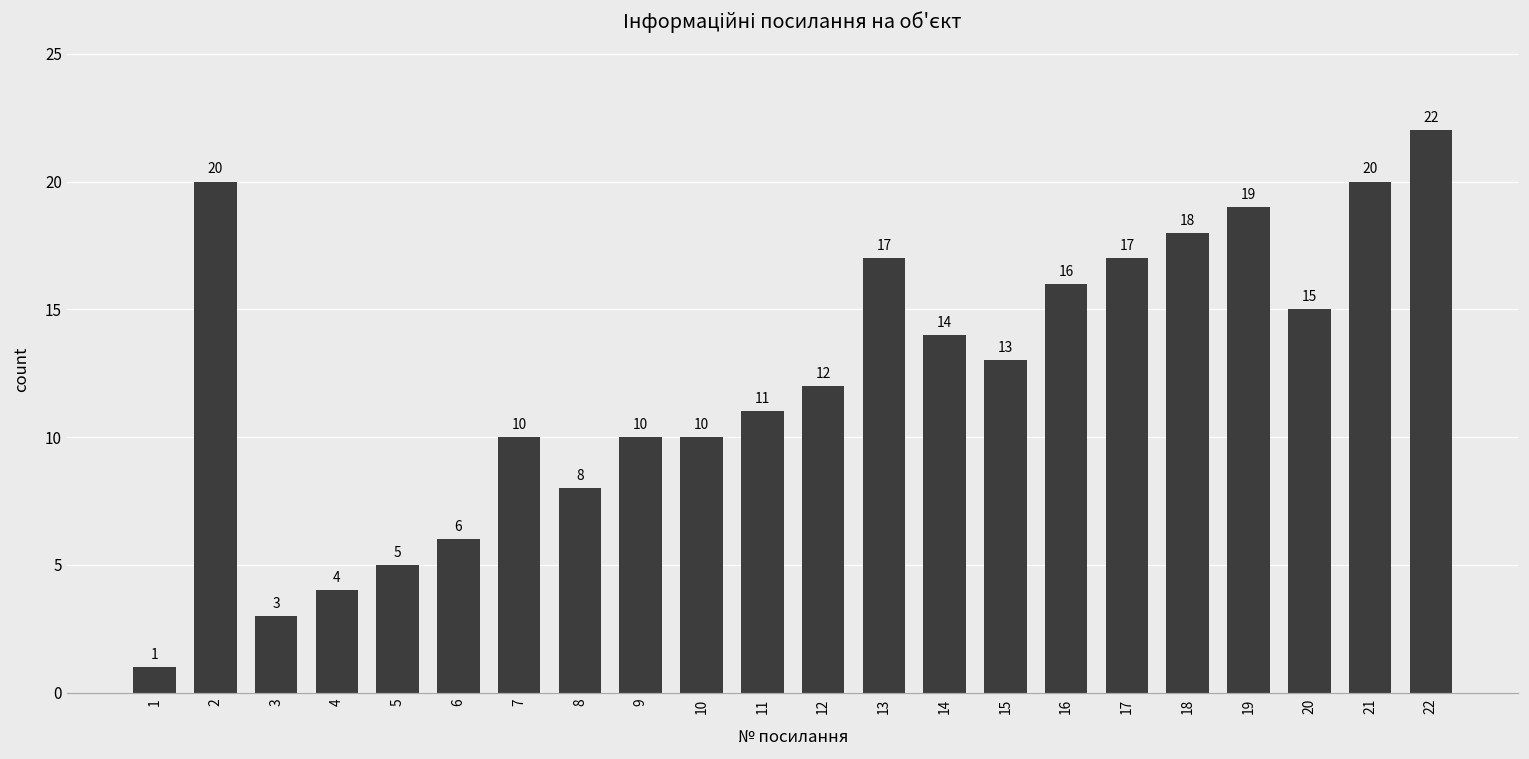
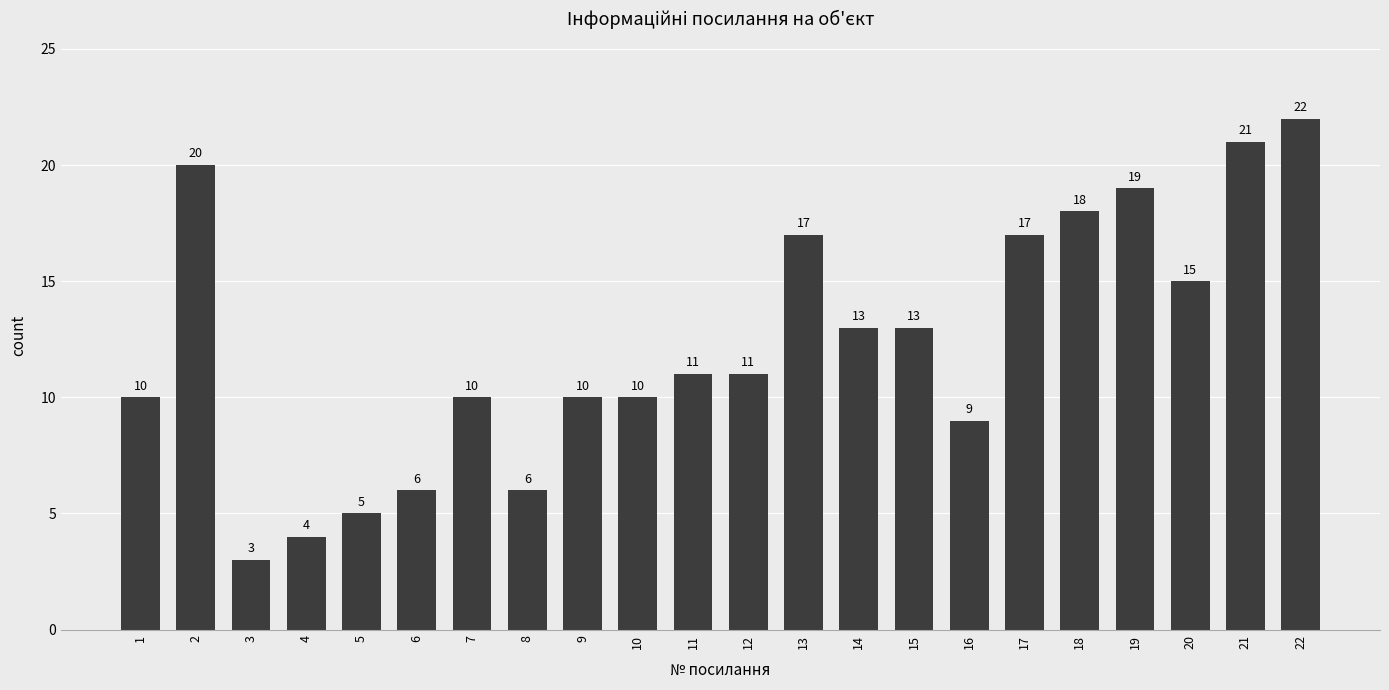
1: 1 -> 10
8: 8 -> 6
12: 12 -> 11
14: 14 -> 13
16: 16 -> 9
21: 20 -> 21
